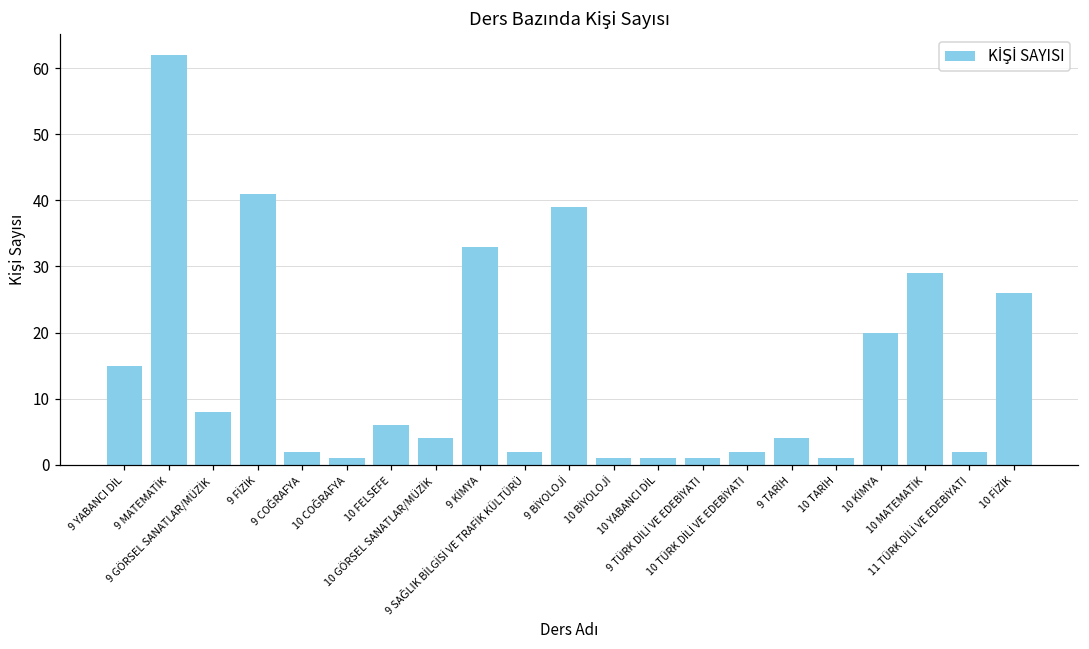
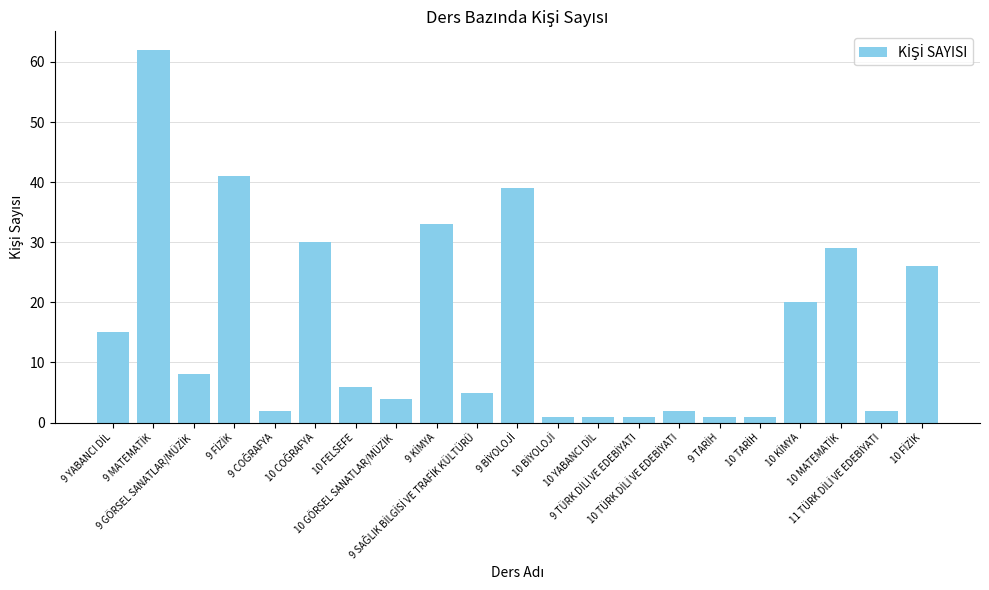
10 COĞRAFYA: 1 -> 30
9 SAĞLIK BİLGİSİ VE TRAFİK KÜLTÜRÜ: 2 -> 5
9 TARİH: 4 -> 1
